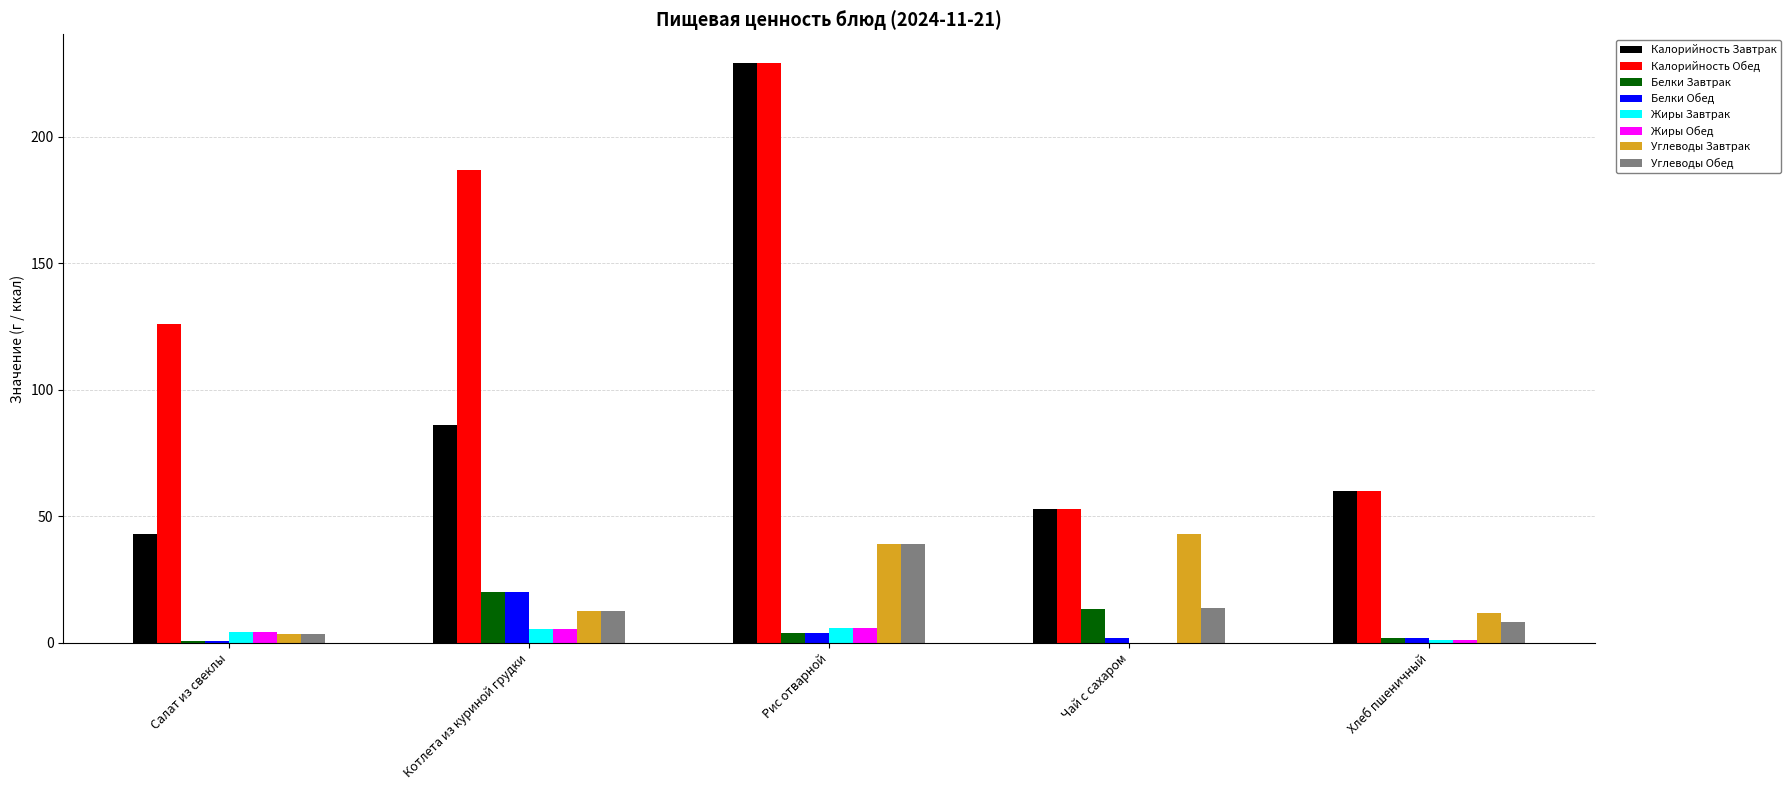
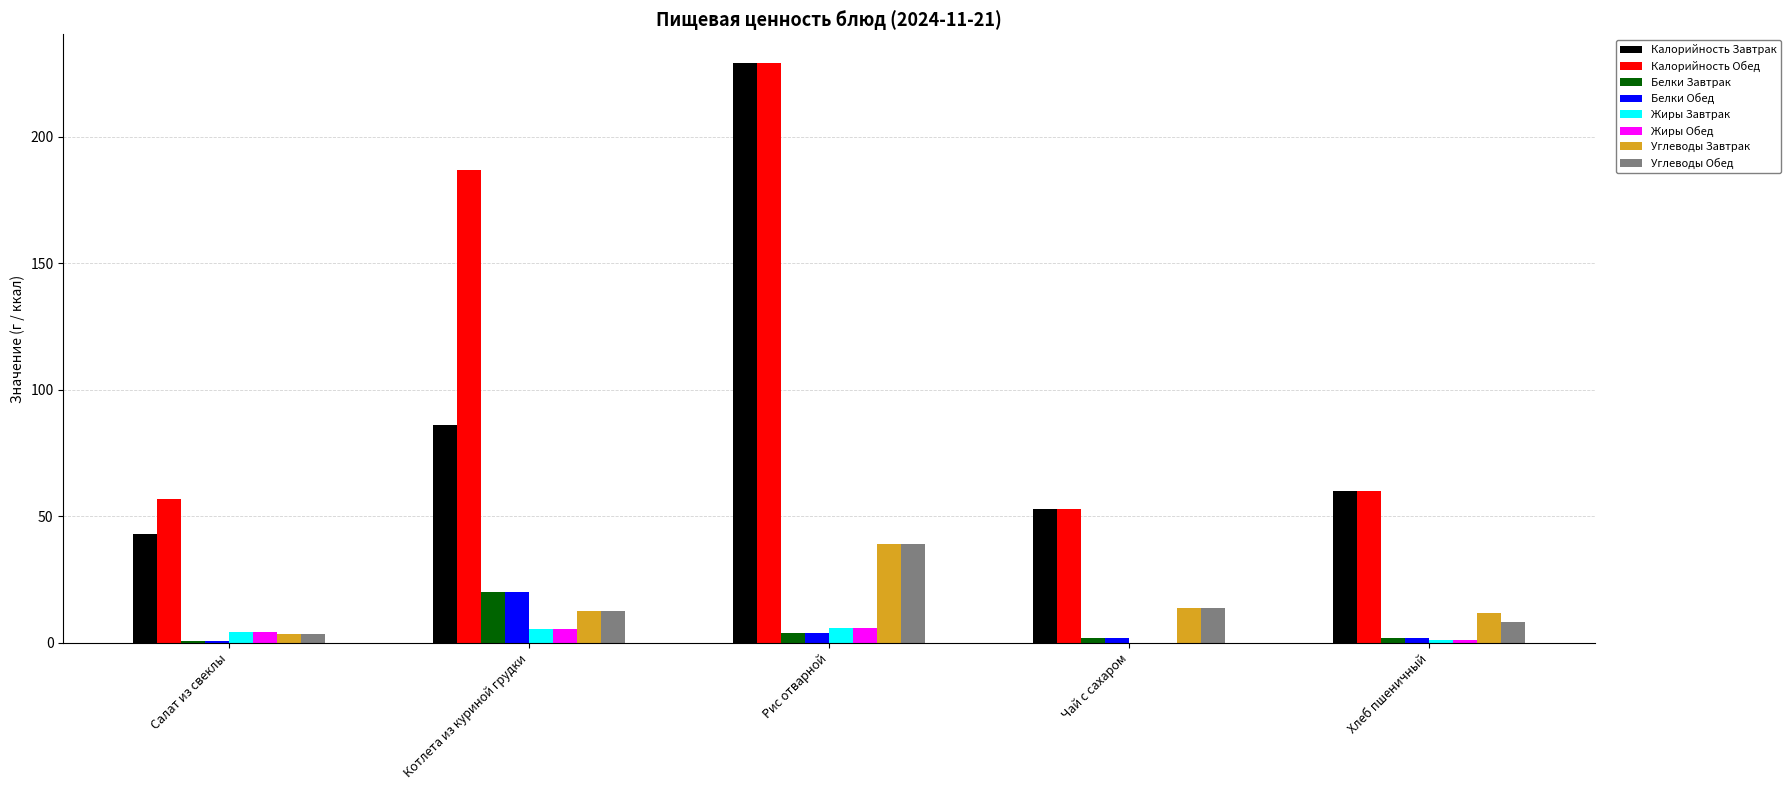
Калорийность Обед, Салат из свеклы: 126 -> 57
Белки Завтрак, Чай с сахаром: 14 -> 2
Углеводы Завтрак, Чай с сахаром: 43 -> 14
